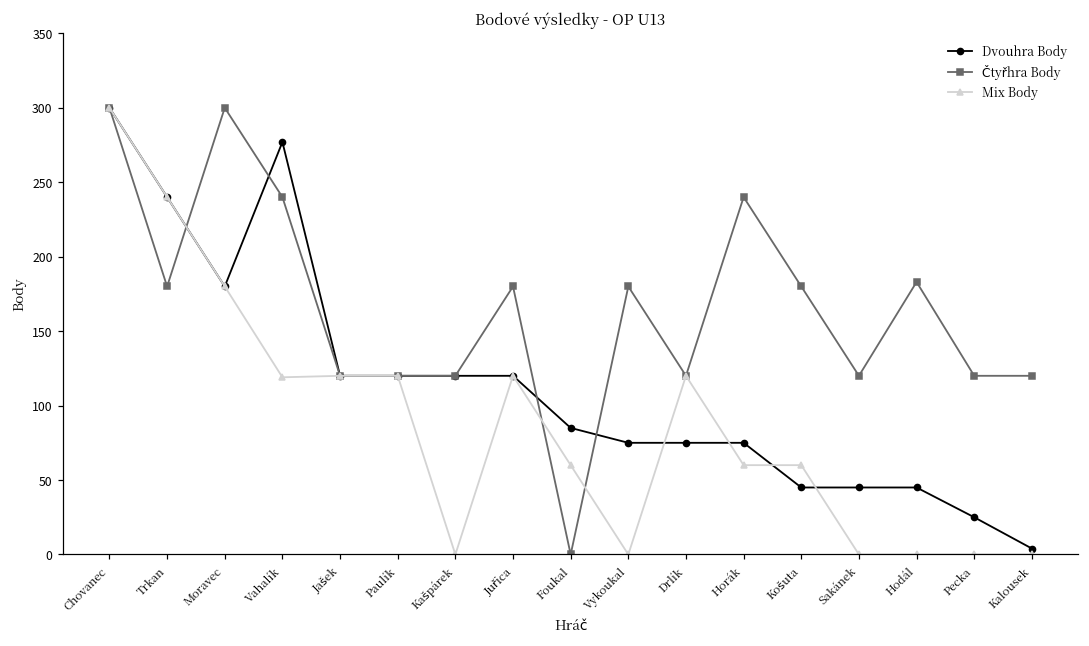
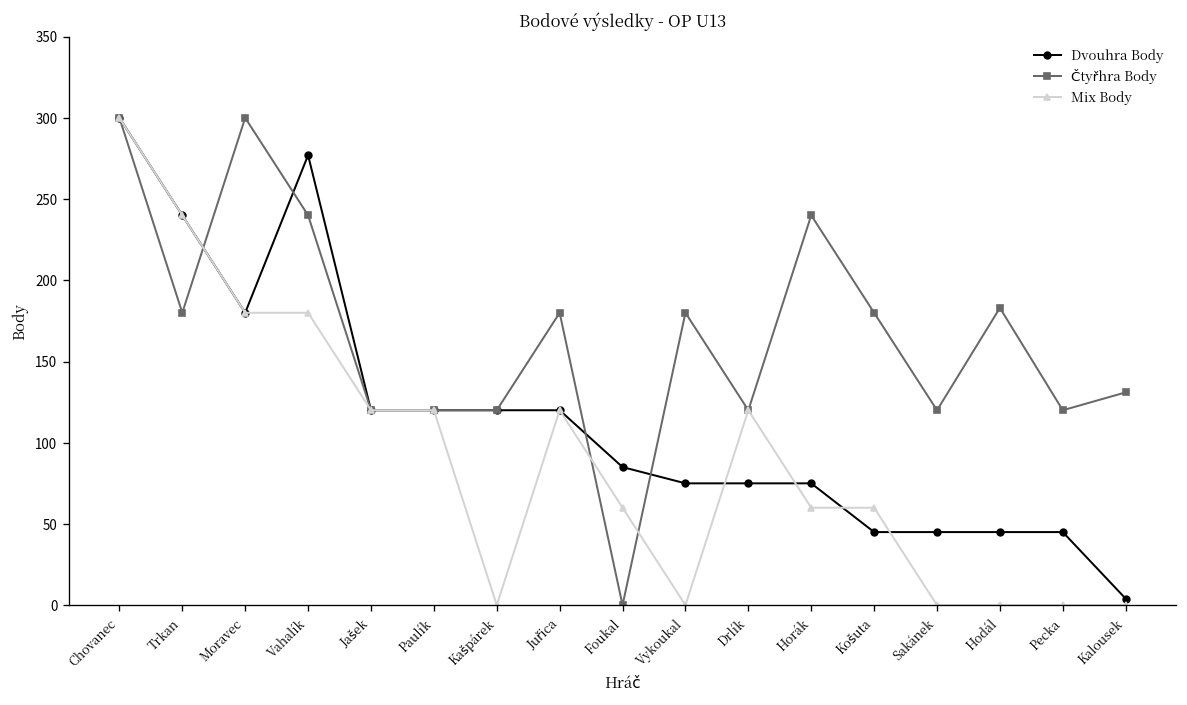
Mix Body, Vahalík: 119 -> 180
Dvouhra Body, Pecka: 25 -> 45
Čtyřhra Body, Kalousek: 120 -> 131
